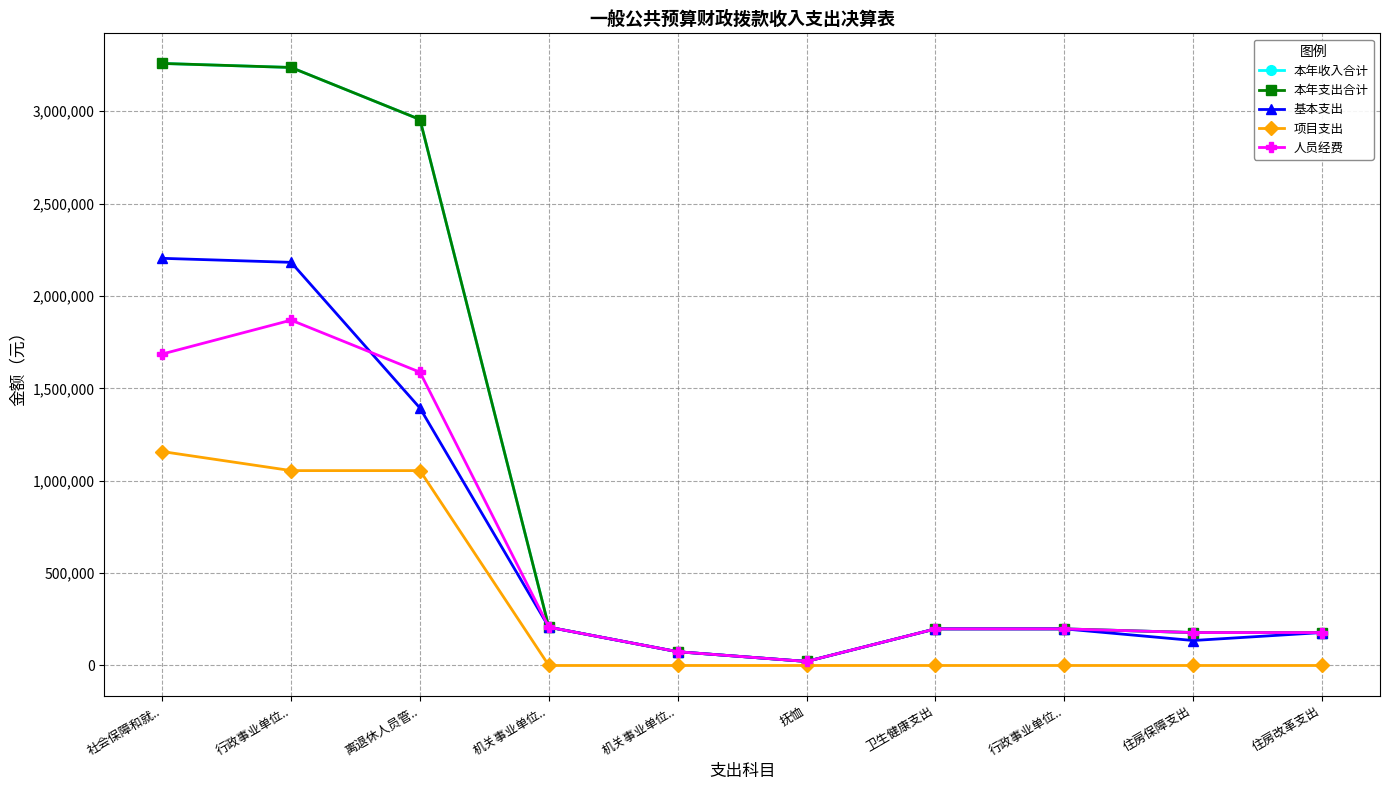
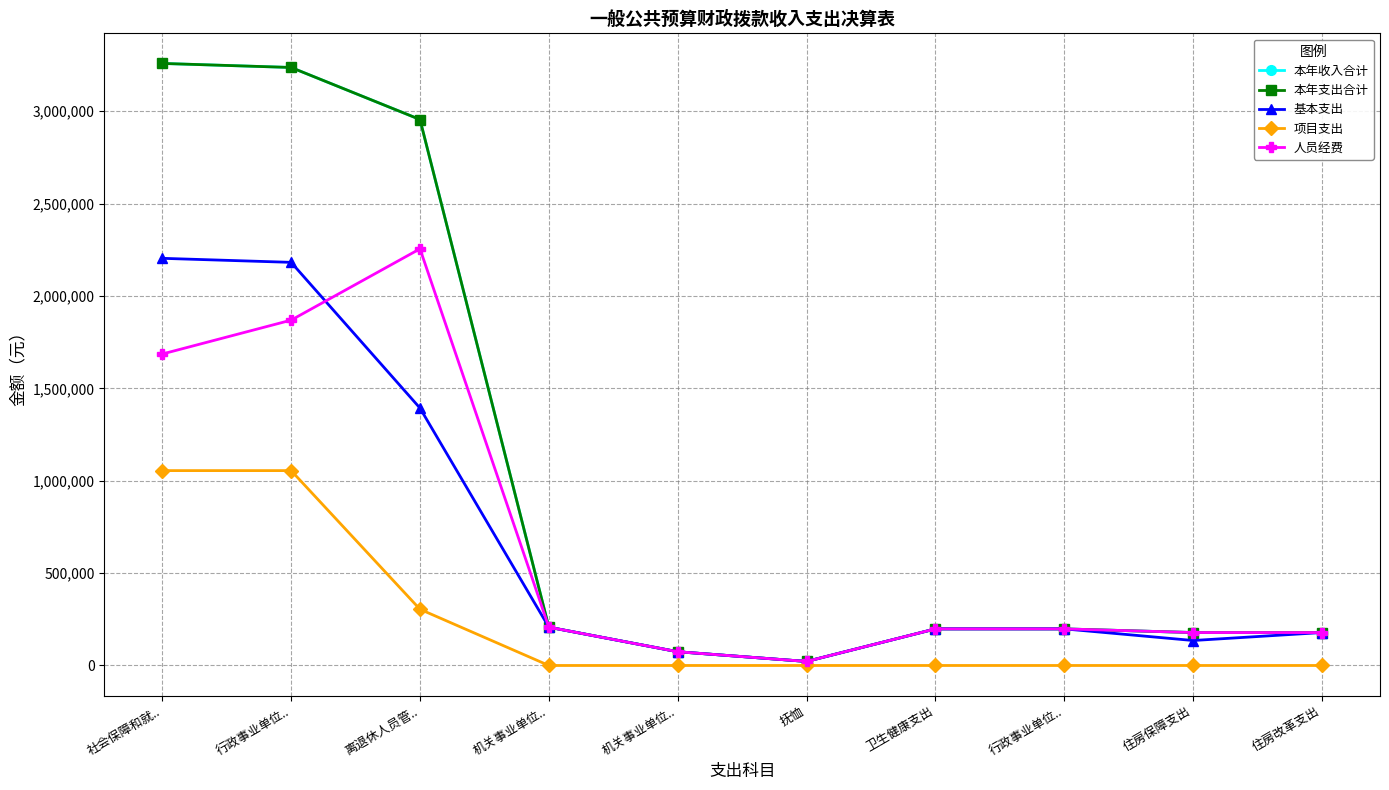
项目支出, 社会保障和就..: 1,160,000 -> 1,050,000
项目支出, 离退休人员管..: 1,050,000 -> 300,000
人员经费, 离退休人员管..: 1,590,000 -> 2,260,000
